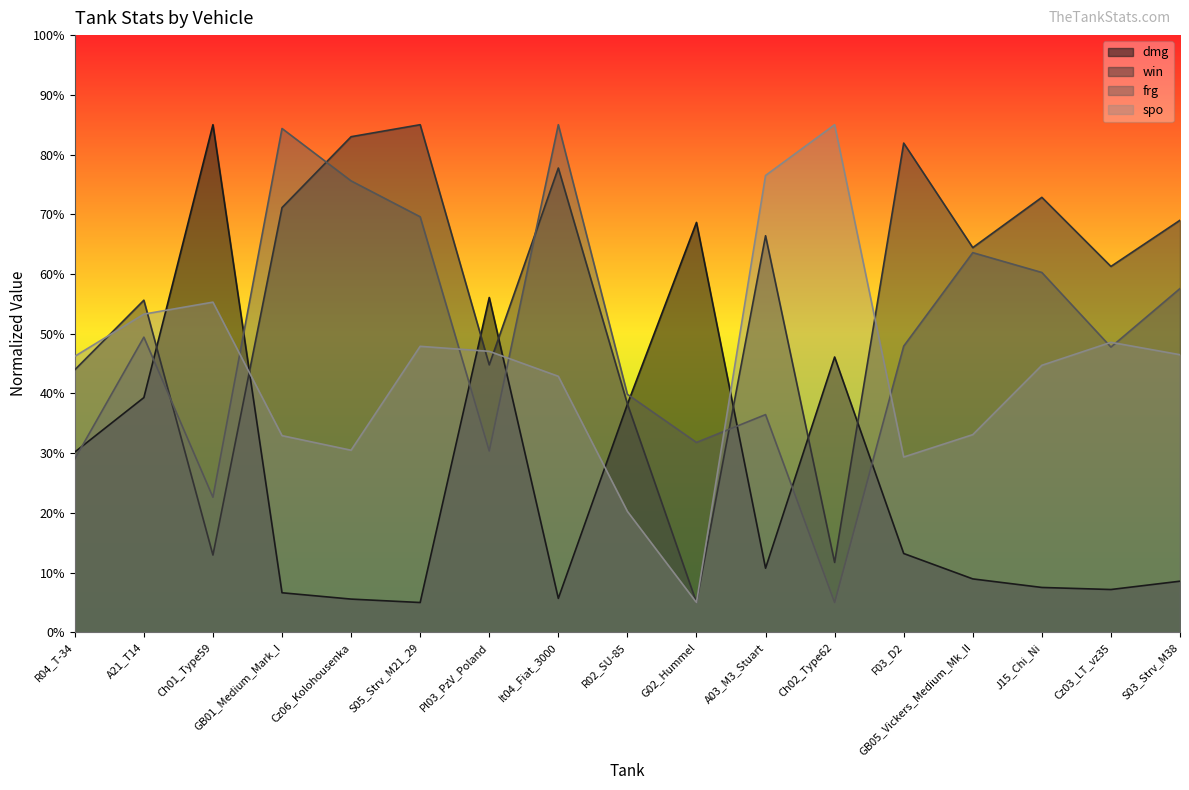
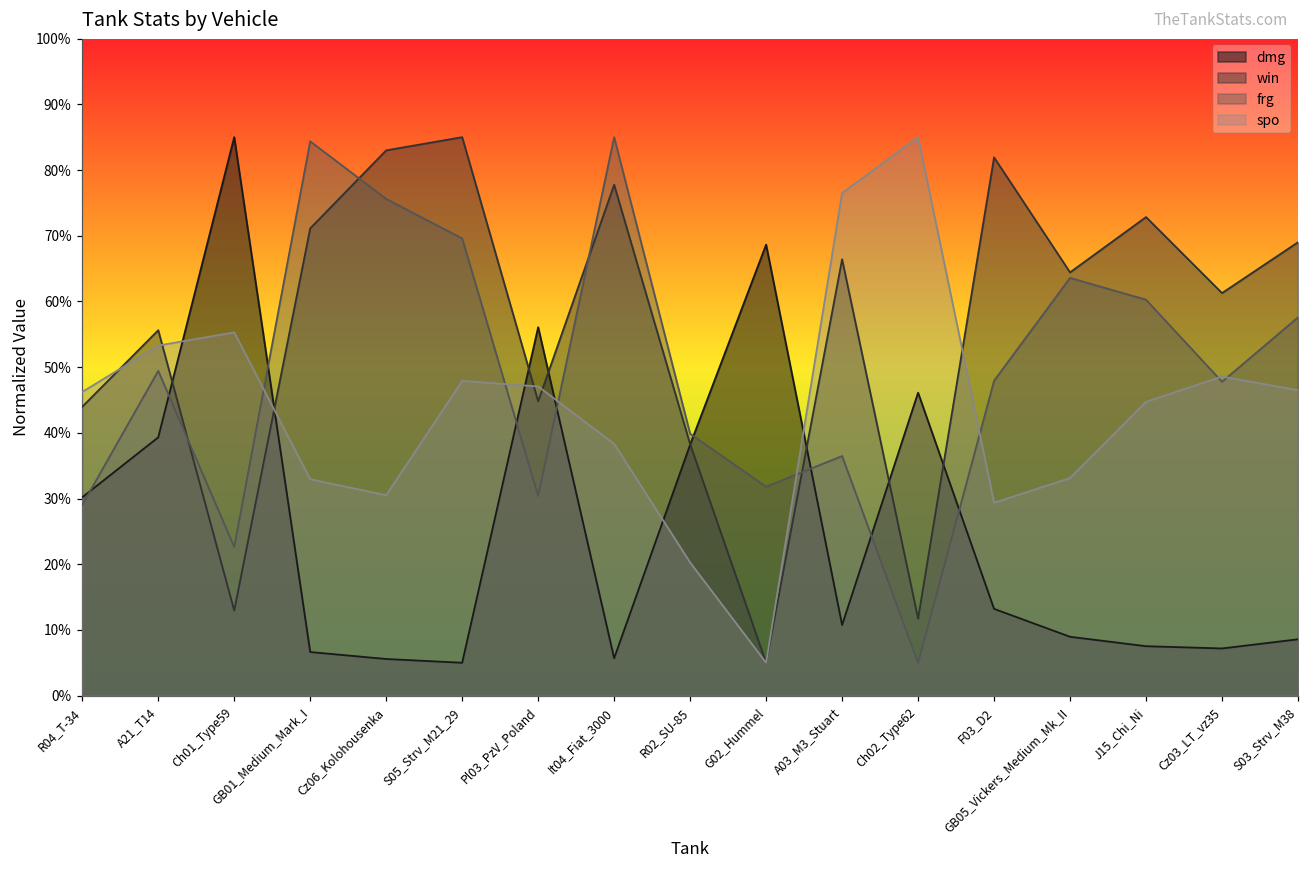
spo, It04_Fiat_3000: 43% -> 38%
